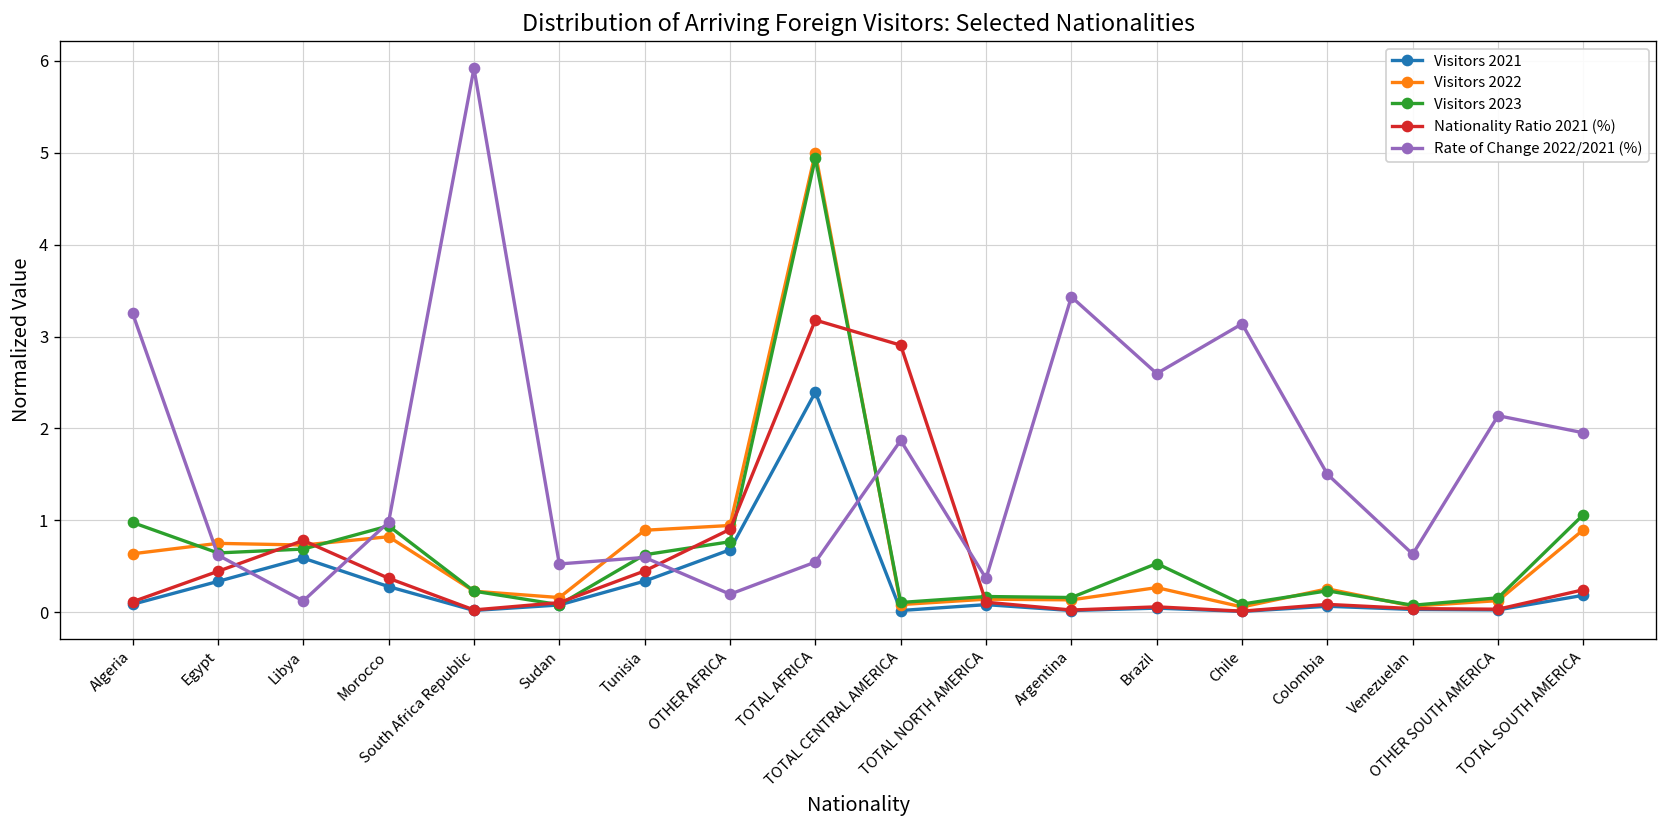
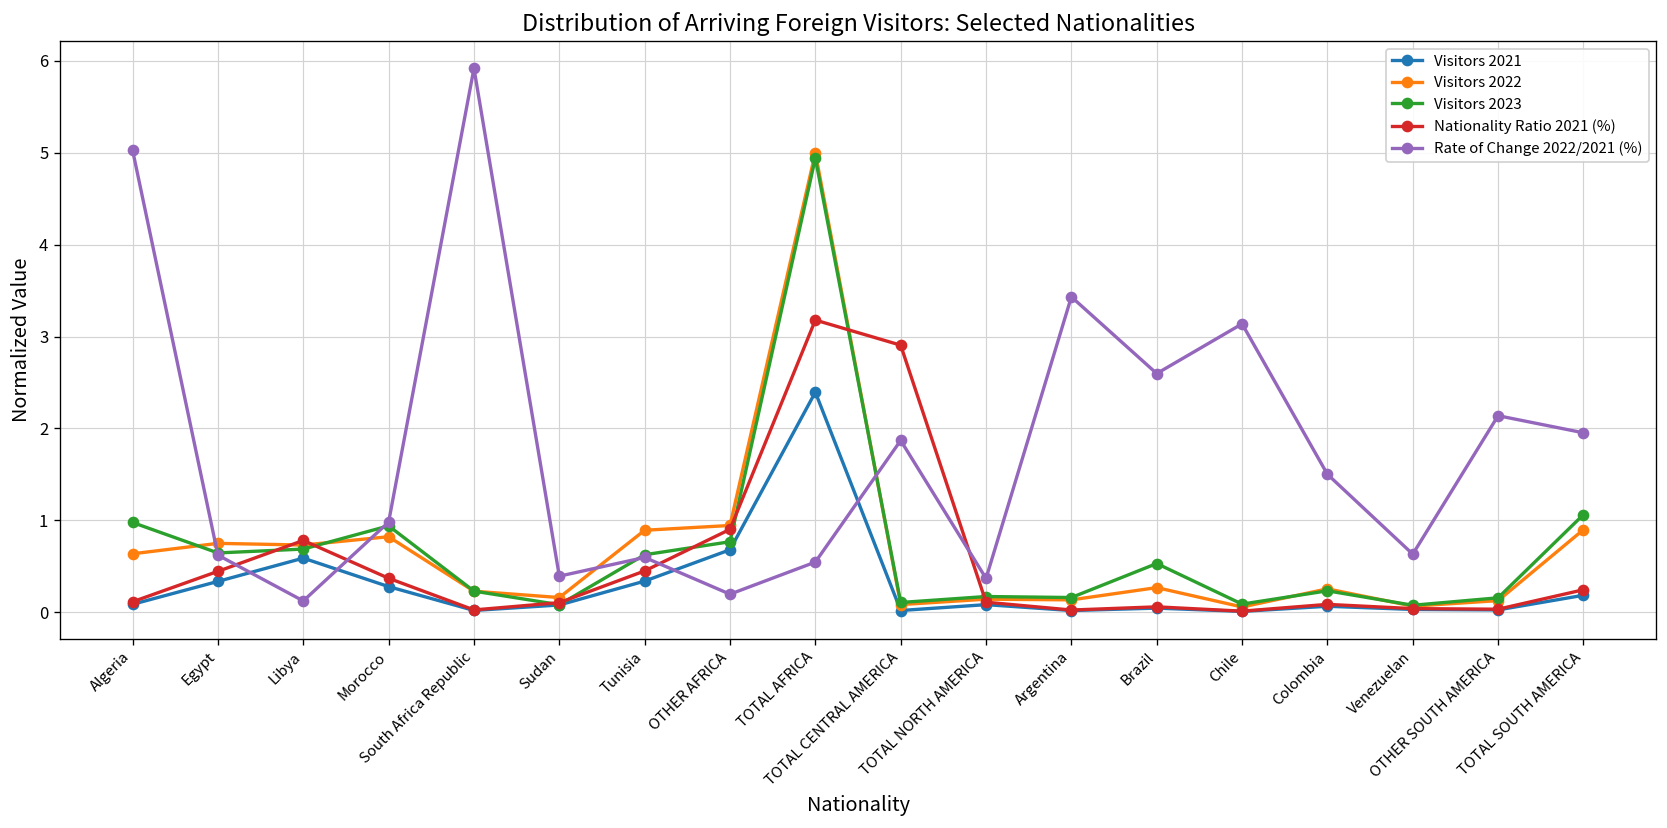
Rate of Change 2022/2021 (%), Algeria: 3.3 -> 5.0
Rate of Change 2022/2021 (%), Sudan: 0.5 -> 0.4
